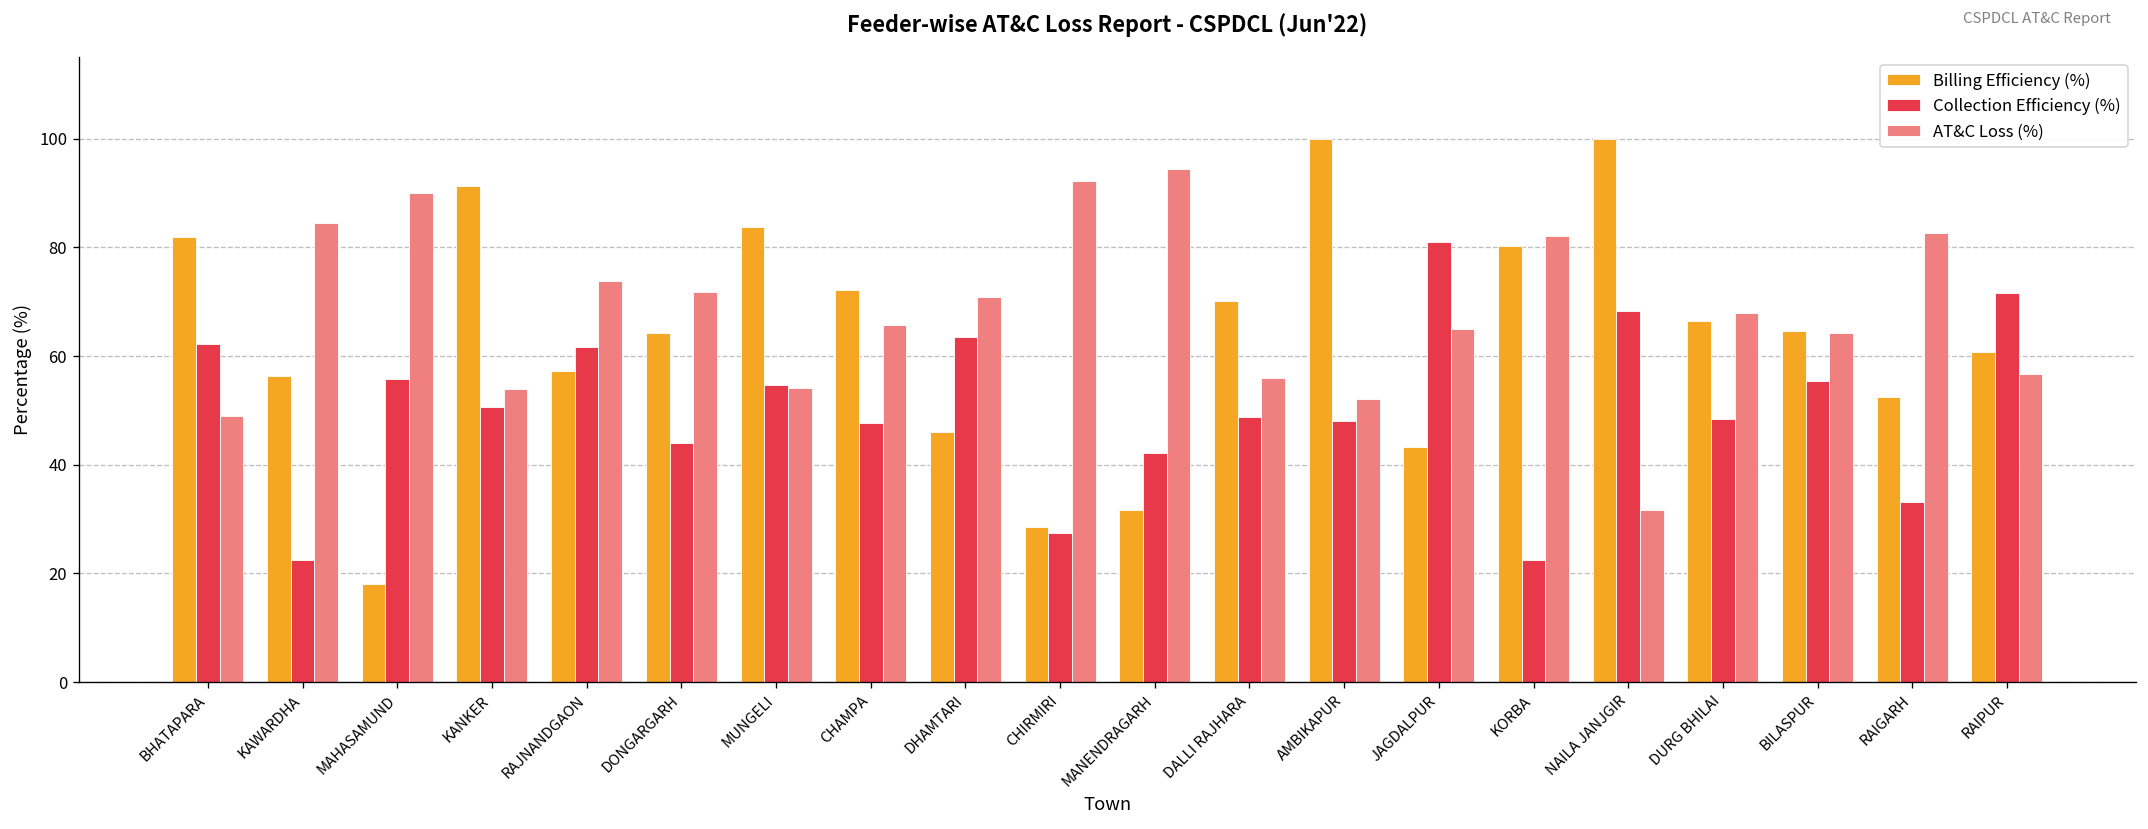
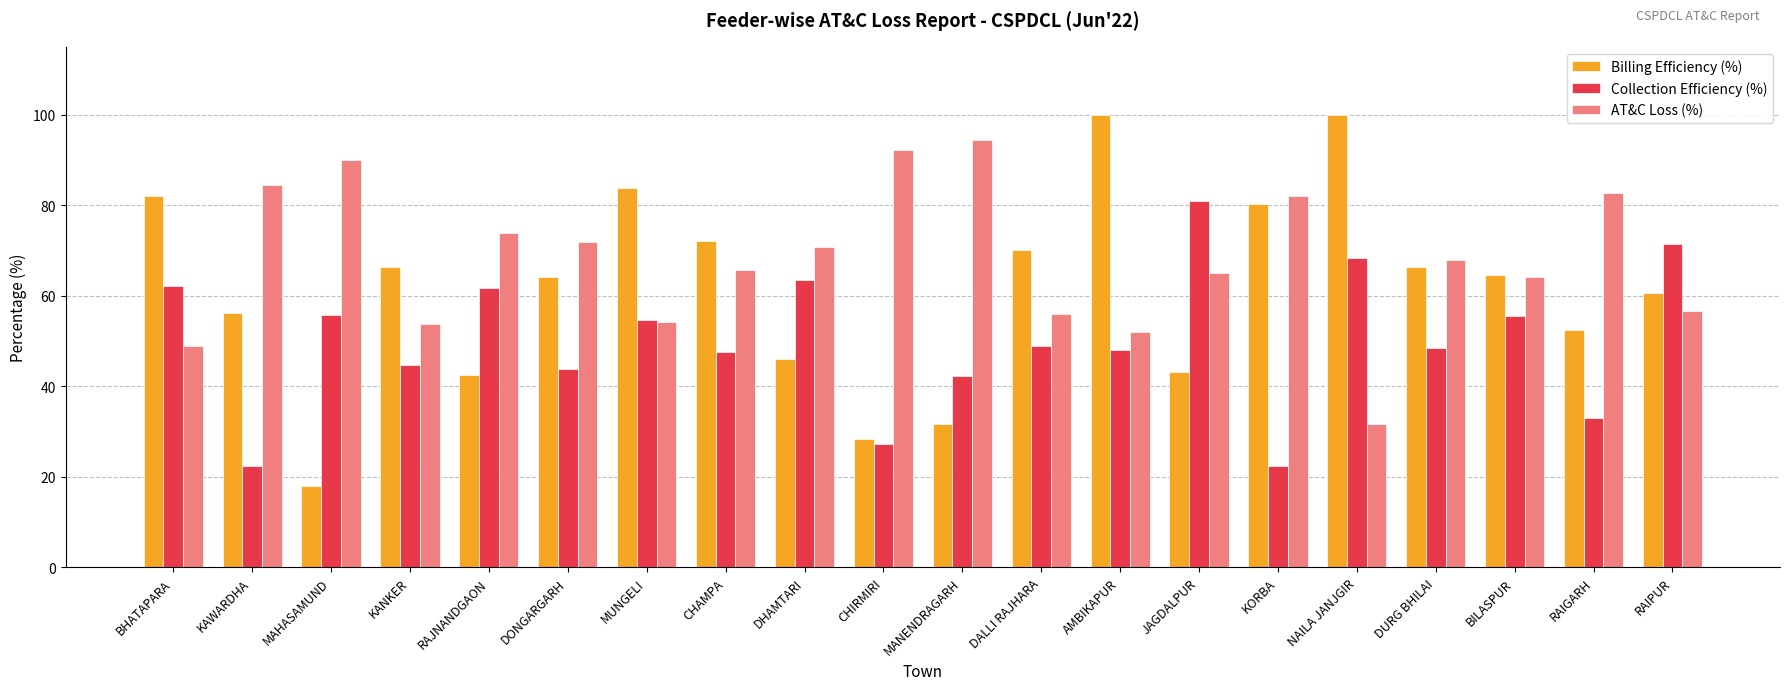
Billing Efficiency (%), KANKER: 91 -> 66
Collection Efficiency (%), KANKER: 51 -> 45
Billing Efficiency (%), RAJNANDGAON: 57 -> 42
